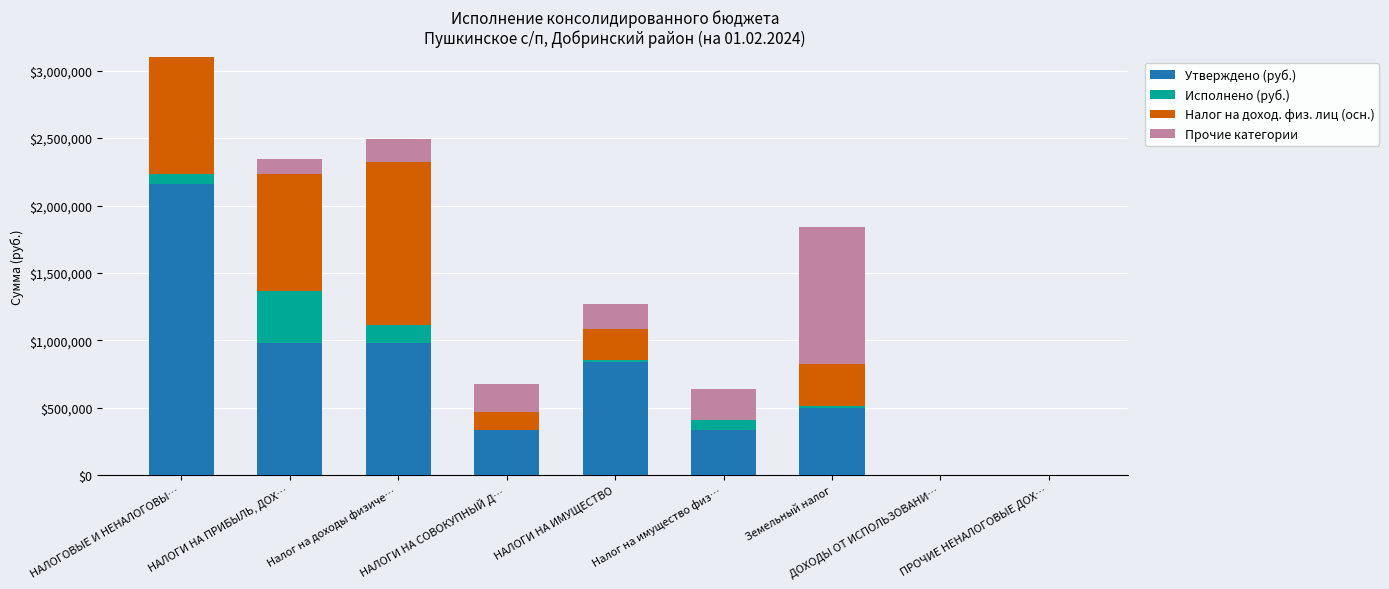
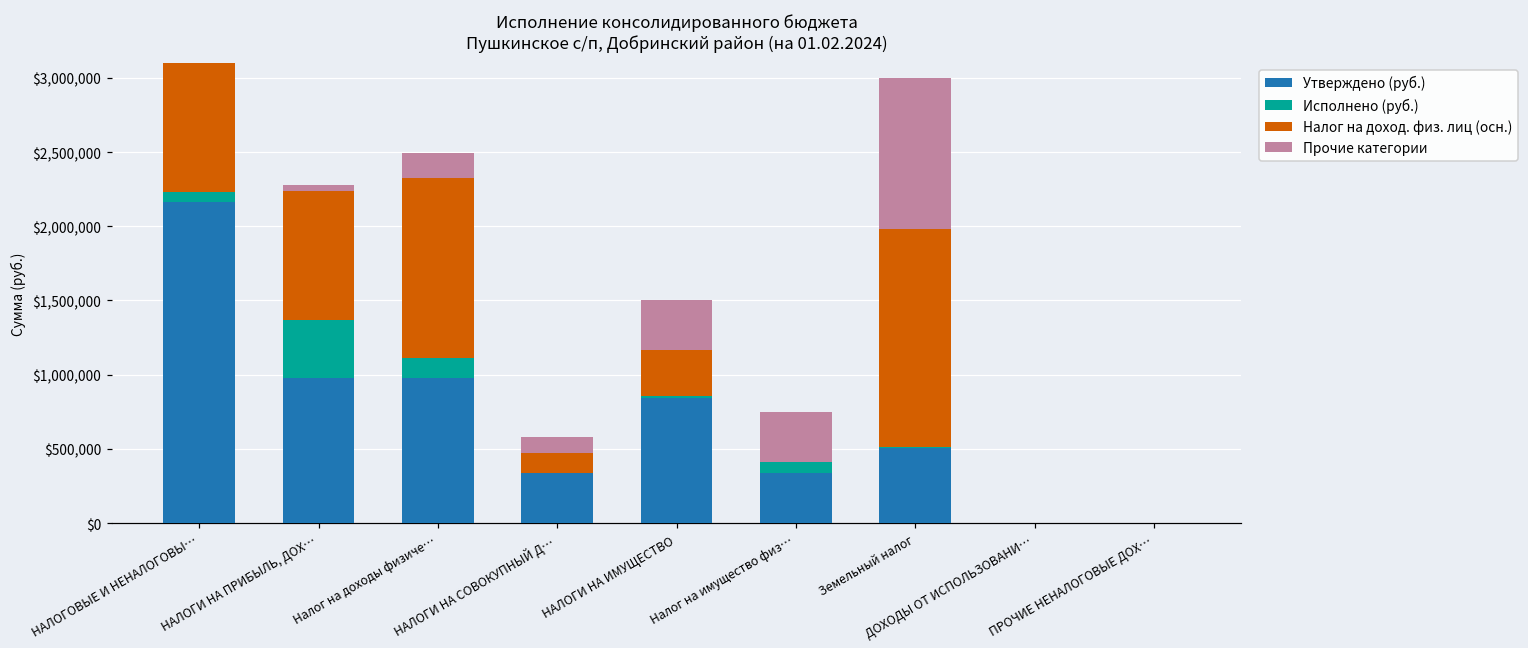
Прочие категории, НАЛОГИ НА ПРИБЫЛЬ, ДОХ…: $110,000 -> $40,000
Прочие категории, НАЛОГИ НА СОВОКУПНЫЙ Д…: $210,000 -> $110,000
Налог на доход. физ. лиц (осн.), НАЛОГИ НА ИМУЩЕСТВО: $230,000 -> $310,000
Прочие категории, НАЛОГИ НА ИМУЩЕСТВО: $190,000 -> $330,000
Прочие категории, Налог на имущество физ…: $230,000 -> $340,000
Налог на доход. физ. лиц (осн.), Земельный налог: $310,000 -> $1,470,000
